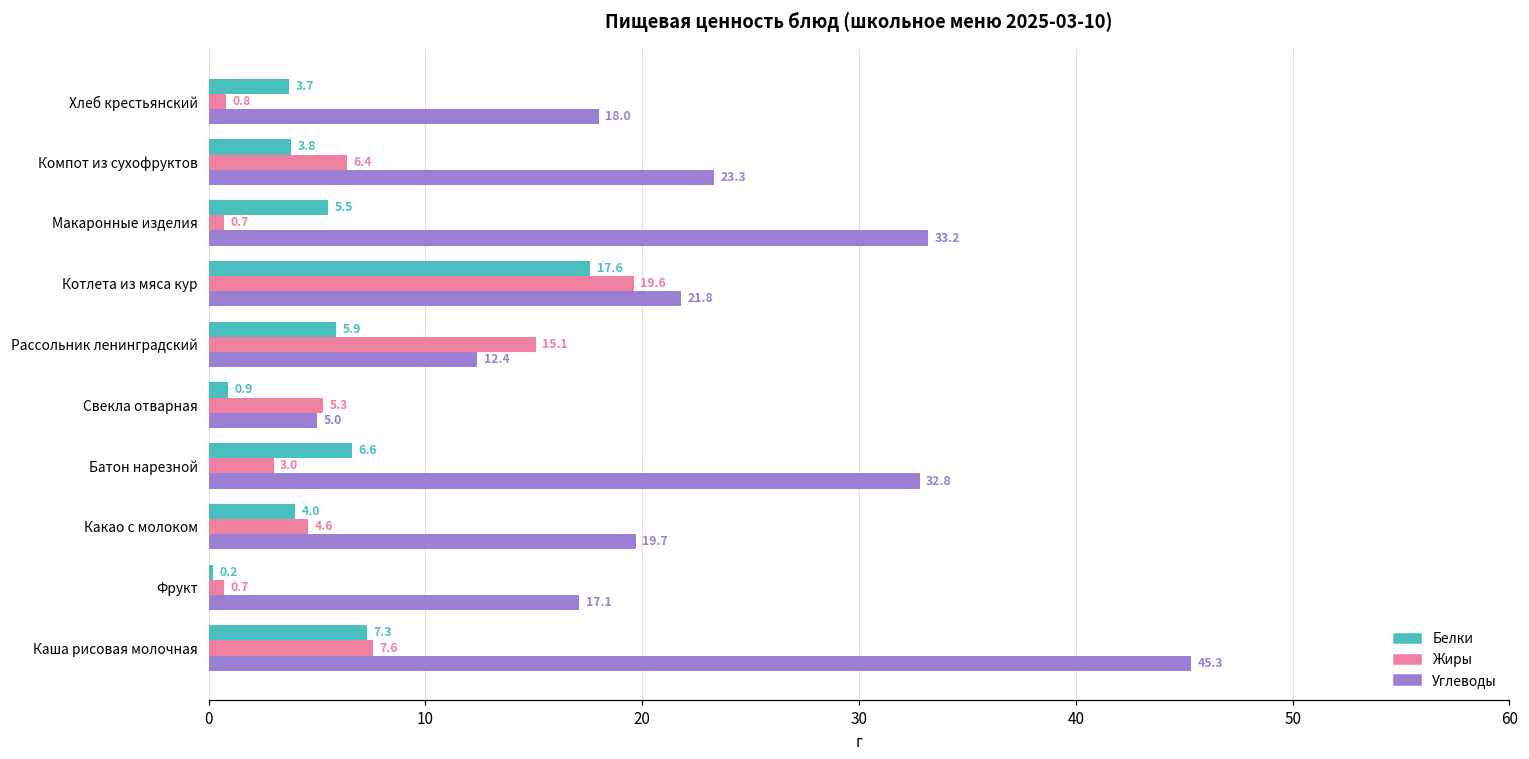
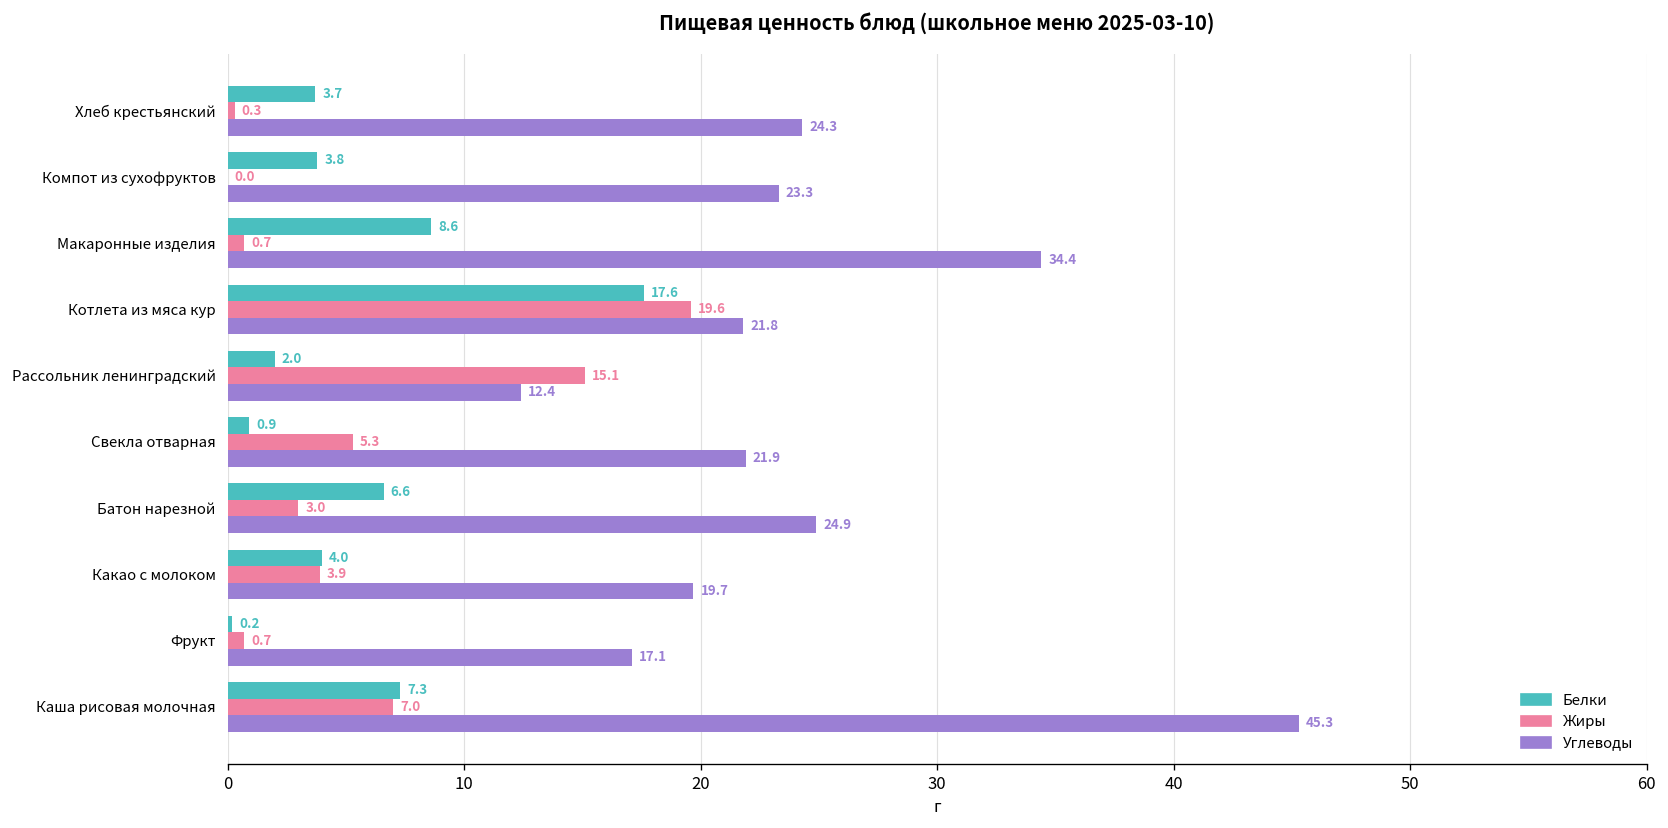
Жиры, Хлеб крестьянский: 0.8 -> 0.3
Углеводы, Хлеб крестьянский: 18.0 -> 24.3
Жиры, Компот из сухофруктов: 6.4 -> 0.0
Белки, Макаронные изделия: 5.5 -> 8.6
Углеводы, Макаронные изделия: 33.2 -> 34.4
Белки, Рассольник ленинградский: 5.9 -> 2.0
Углеводы, Свекла отварная: 5.0 -> 21.9
Углеводы, Батон нарезной: 32.8 -> 24.9
Жиры, Какао с молоком: 4.6 -> 3.9
Жиры, Каша рисовая молочная: 7.6 -> 7.0
